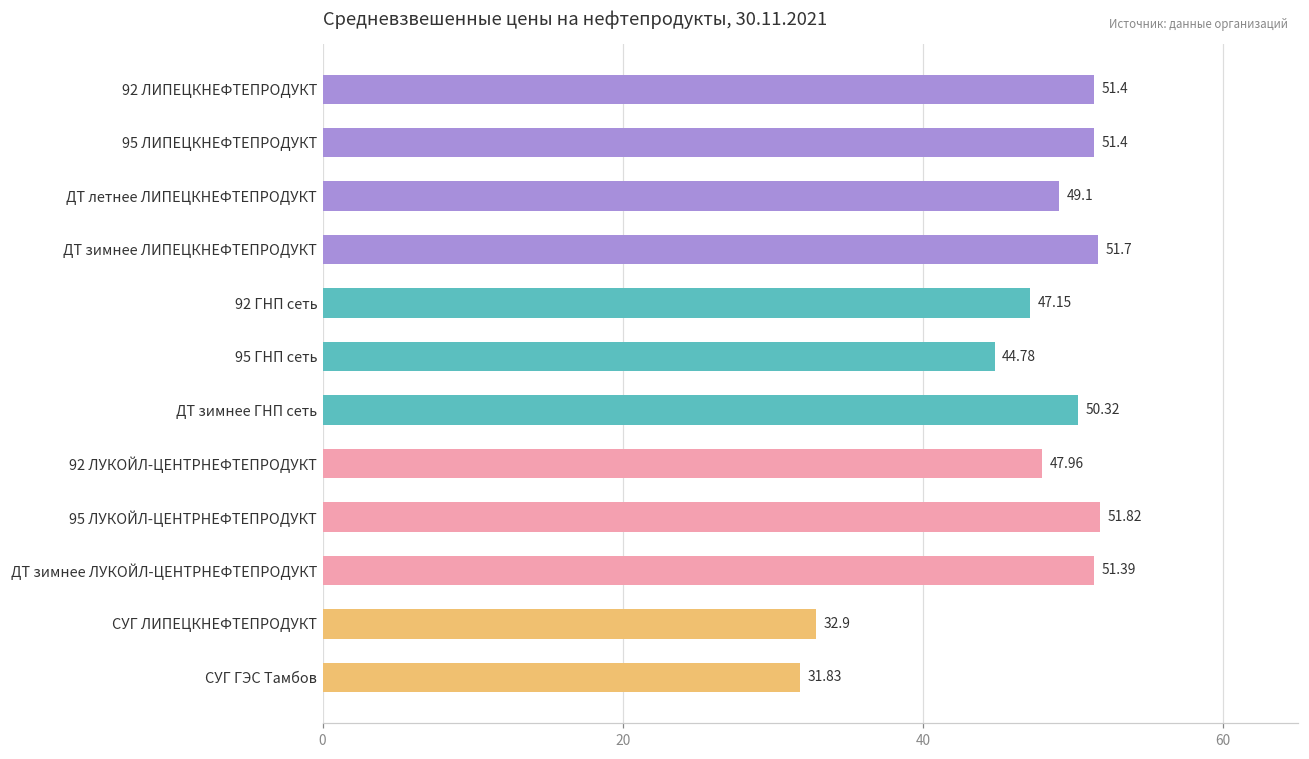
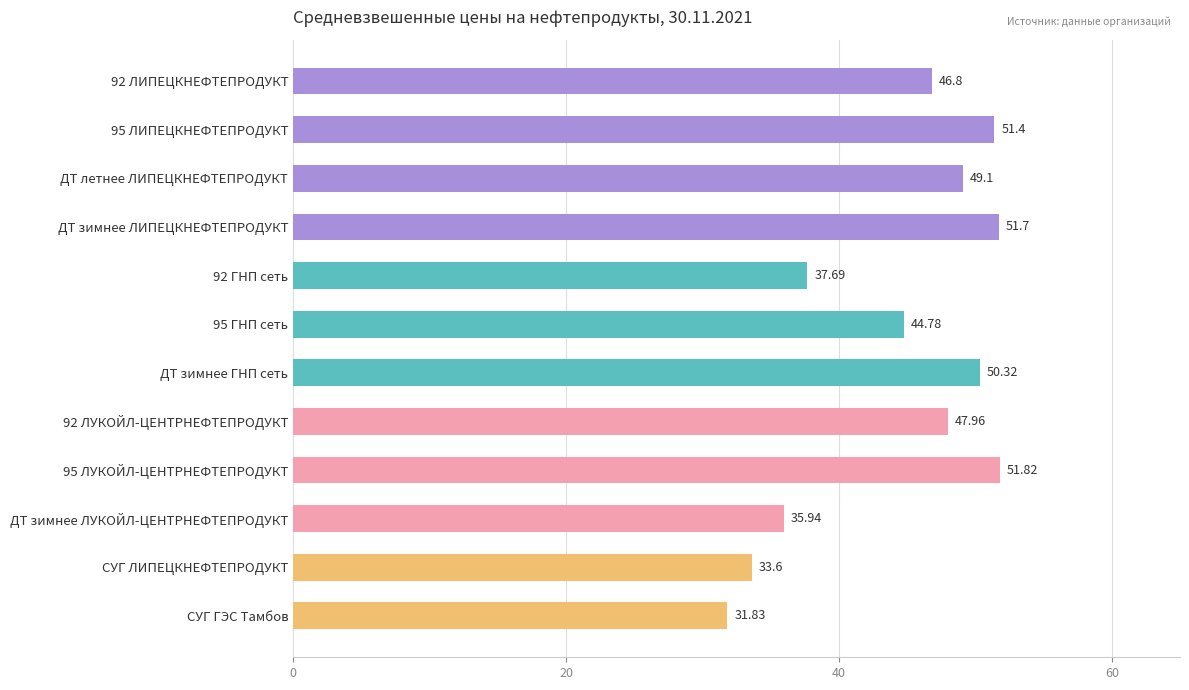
92 ЛИПЕЦКНЕФТЕПРОДУКТ: 51.4 -> 46.8
92 ГНП сеть: 47.15 -> 37.69
ДТ зимнее ЛУКОЙЛ-ЦЕНТРНЕФТЕПРОДУКТ: 51.39 -> 35.94
СУГ ЛИПЕЦКНЕФТЕПРОДУКТ: 32.9 -> 33.6
